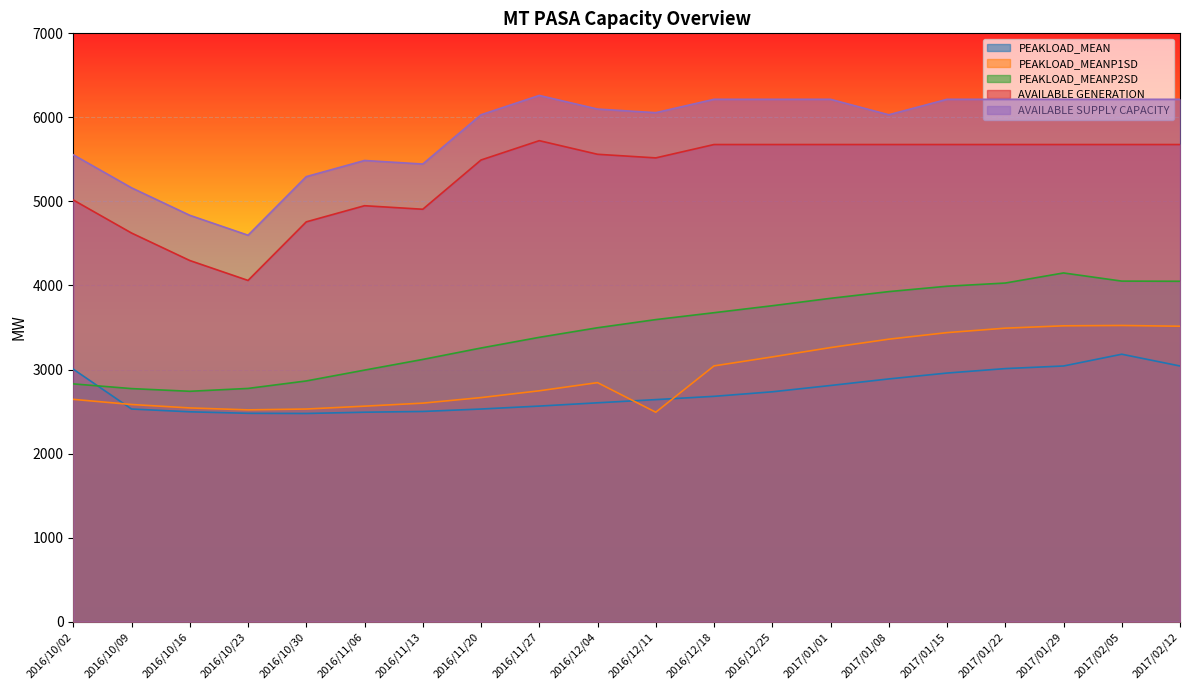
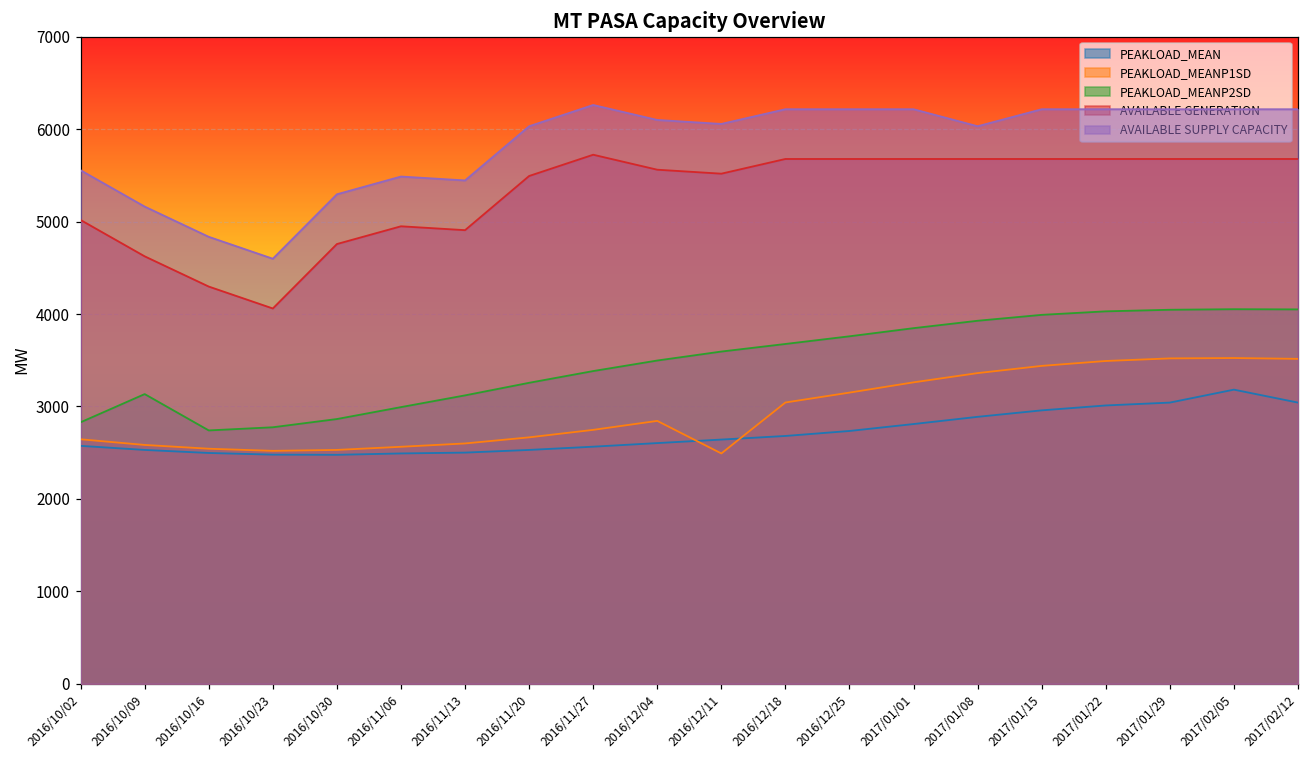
PEAKLOAD_MEAN, 2016/10/02: 3000 -> 2600
PEAKLOAD_MEANP2SD, 2016/10/09: 2800 -> 3100
PEAKLOAD_MEANP2SD, 2017/01/29: 4100 -> 4000
